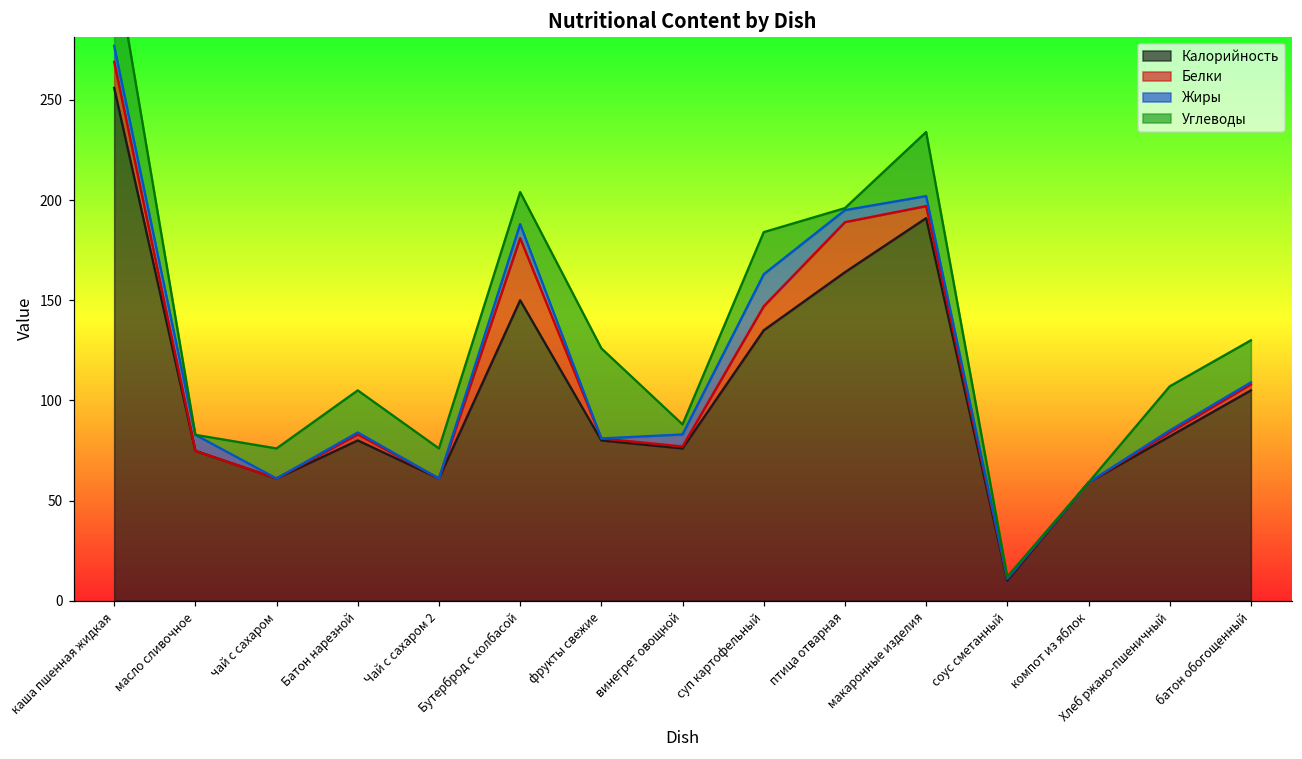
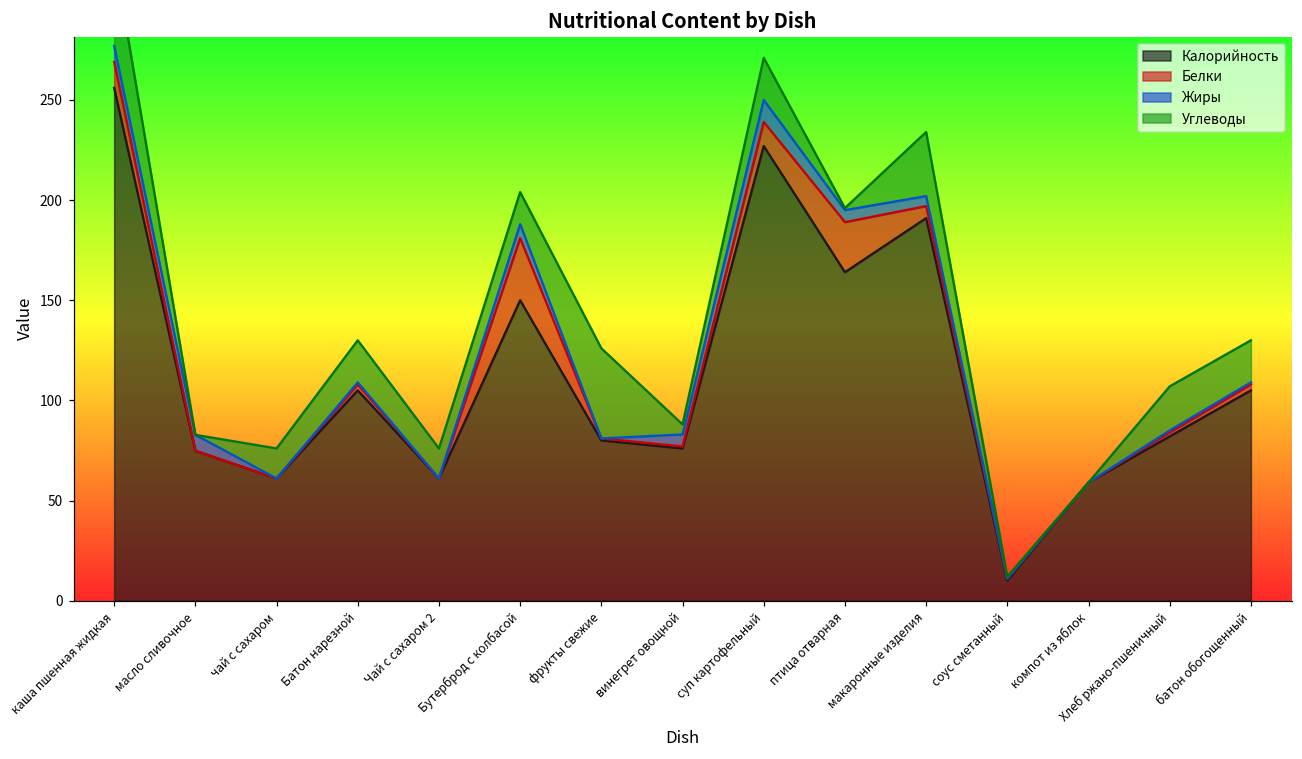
Калорийность, Батон нарезной: 80 -> 105
Калорийность, суп картофельный: 135 -> 227
Жиры, суп картофельный: 16 -> 11
